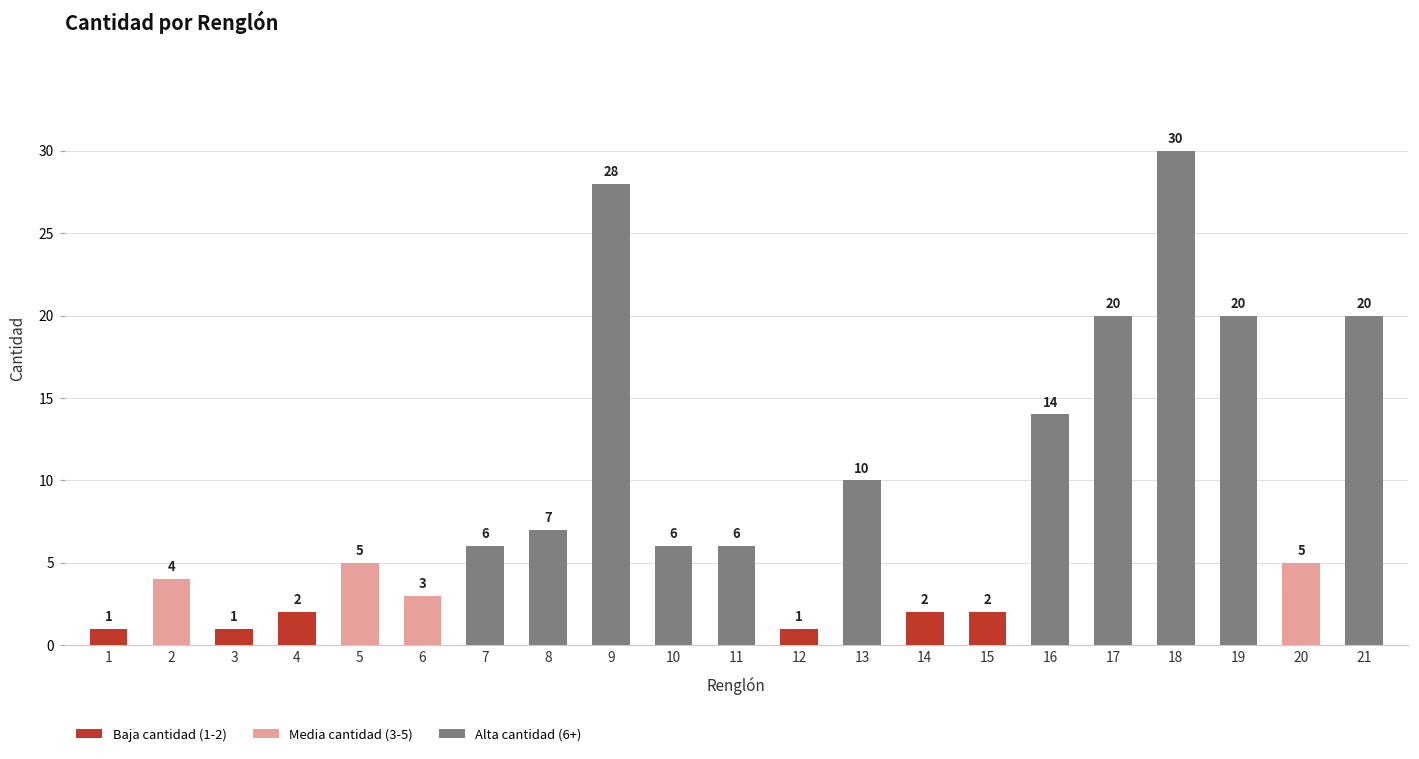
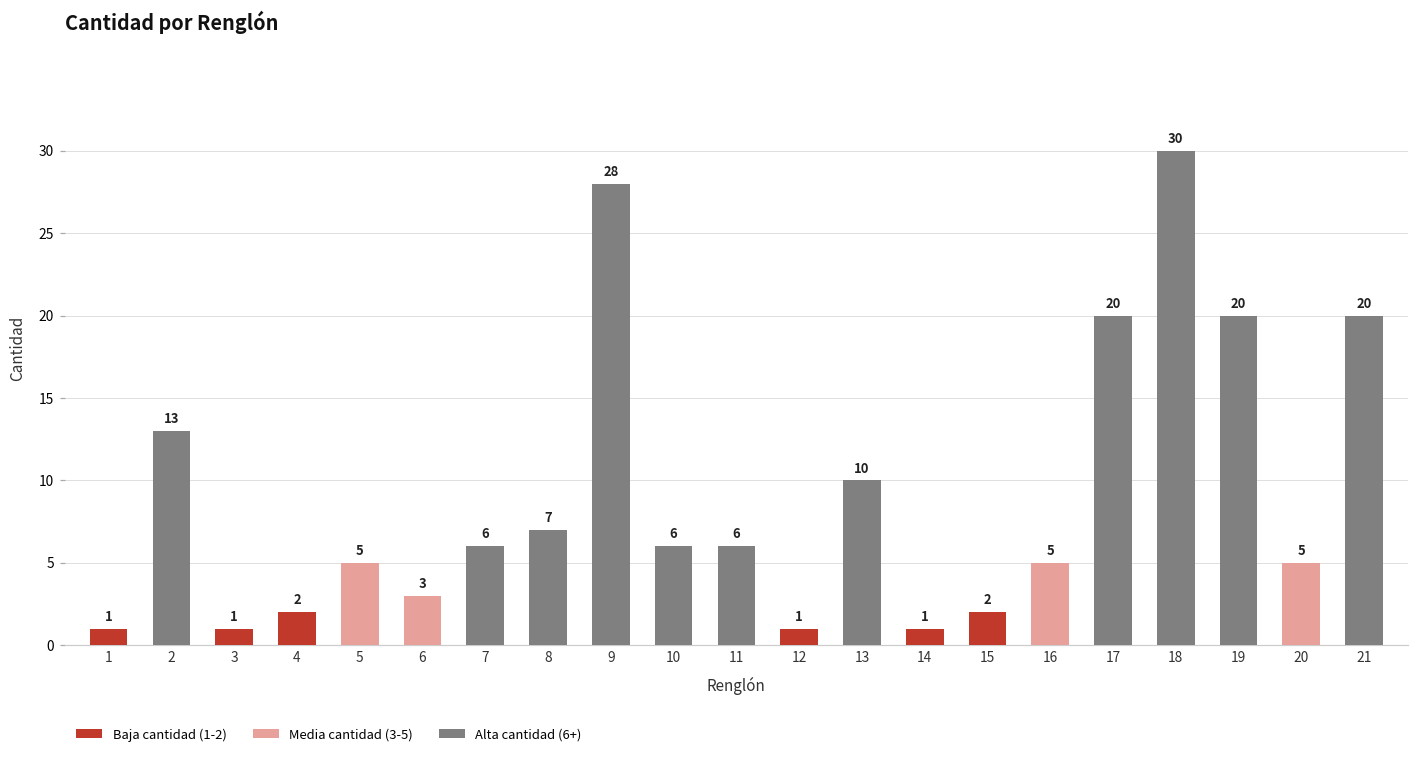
2: 4 -> 13
14: 2 -> 1
16: 14 -> 5
